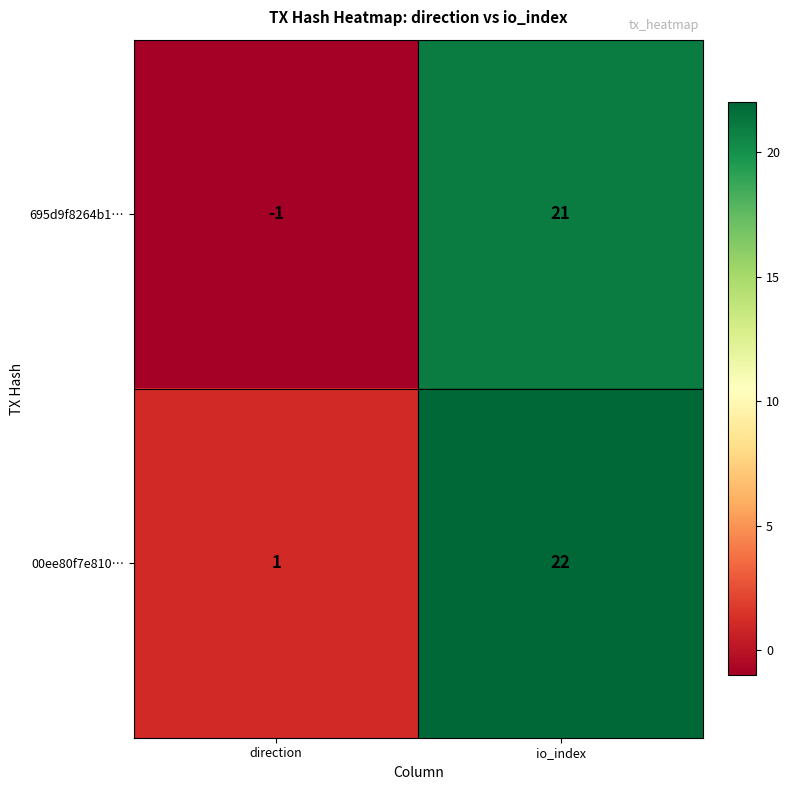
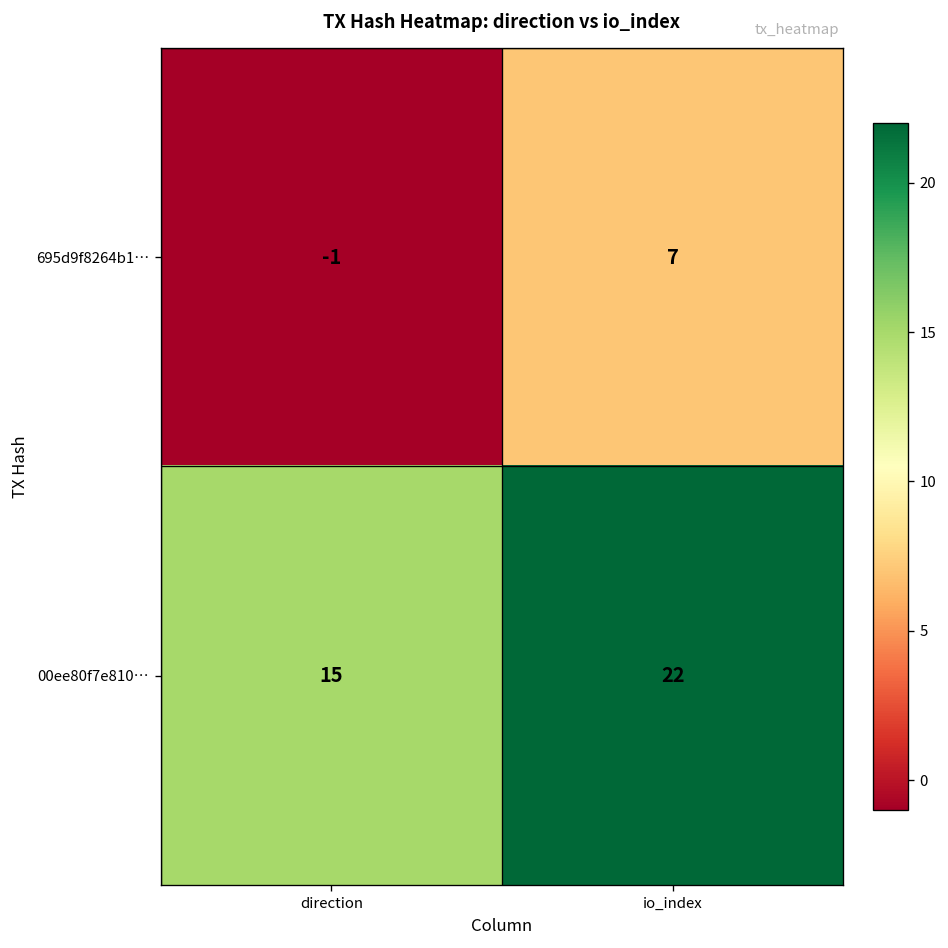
695d9f8264b1…, io_index: 21 -> 7
00ee80f7e810…, direction: 1 -> 15
